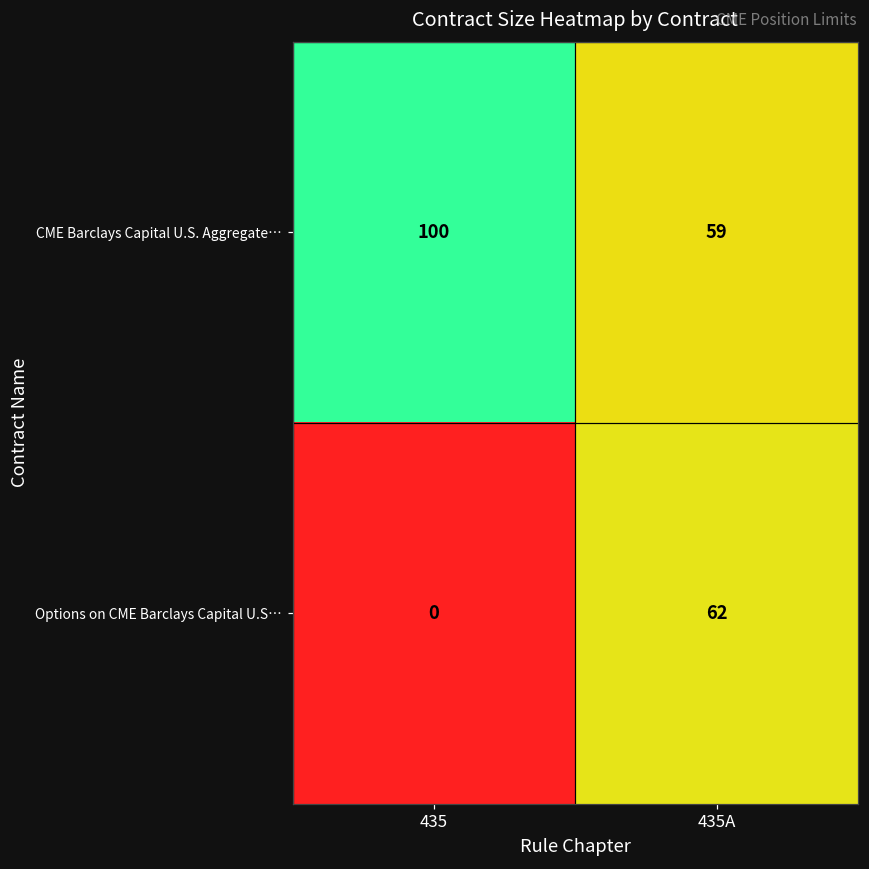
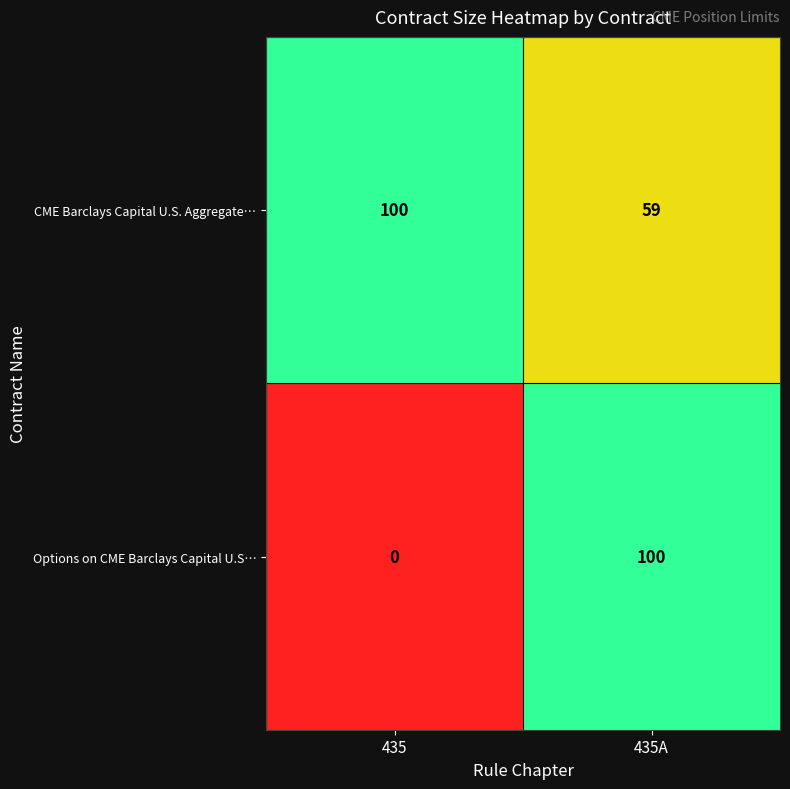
Options on CME Barclays Capital U.S…, 435A: 62 -> 100
